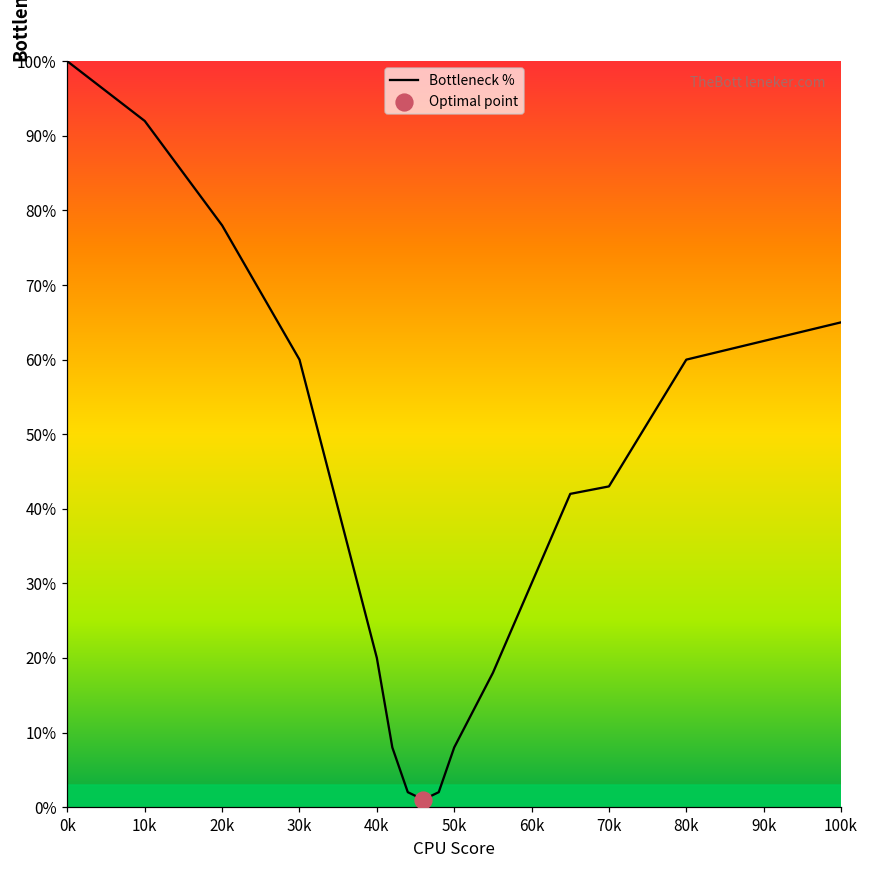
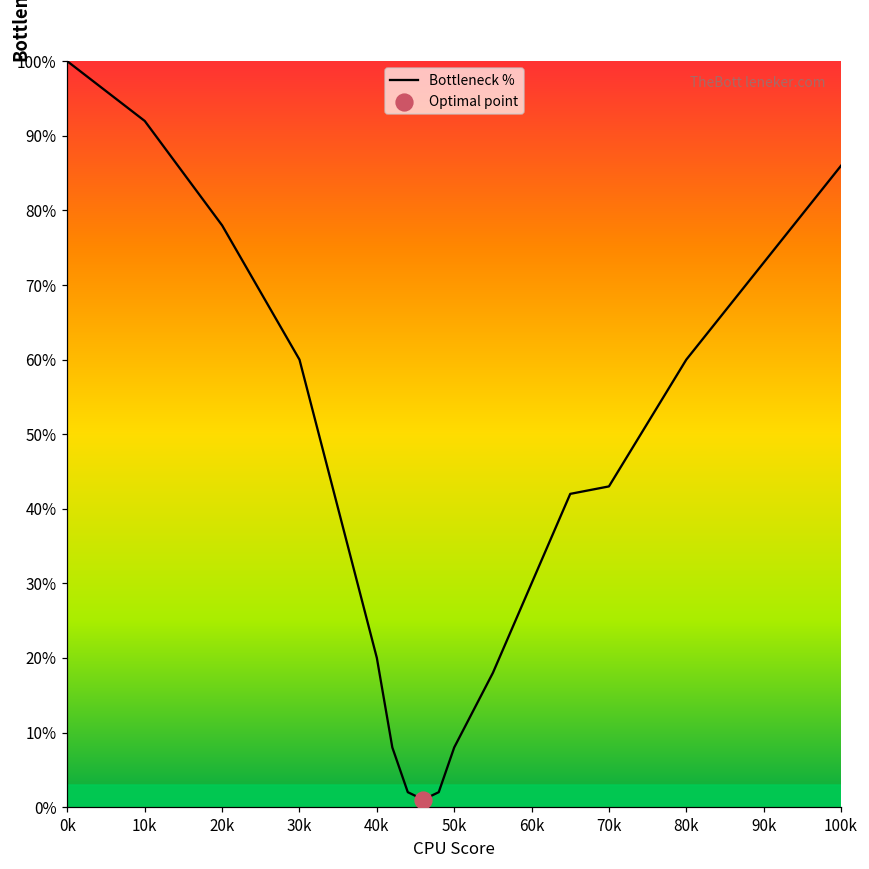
Bottleneck %, 100k: 65% -> 86%
